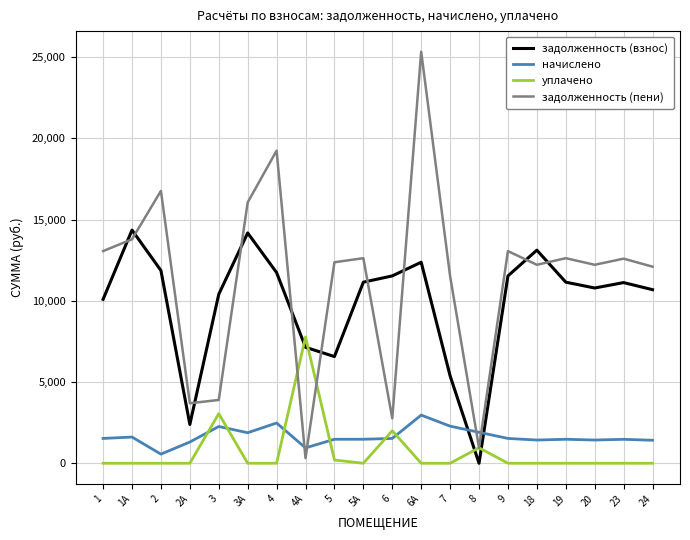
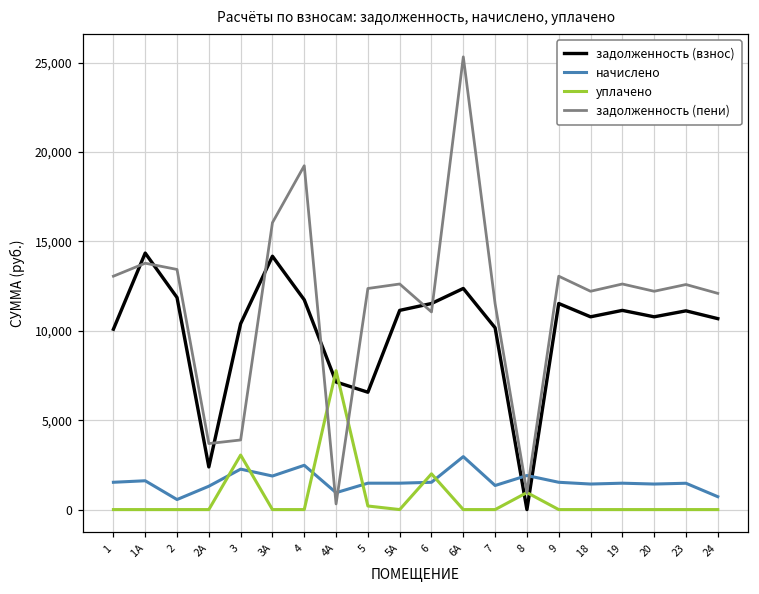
задолженность (пени), 2: 16,800 -> 13,400
задолженность (пени), 6: 2,800 -> 11,100
задолженность (взнос), 7: 5,400 -> 10,200
начислено, 7: 2,300 -> 1,300
задолженность (взнос), 18: 13,100 -> 10,800
начислено, 24: 1,400 -> 700
